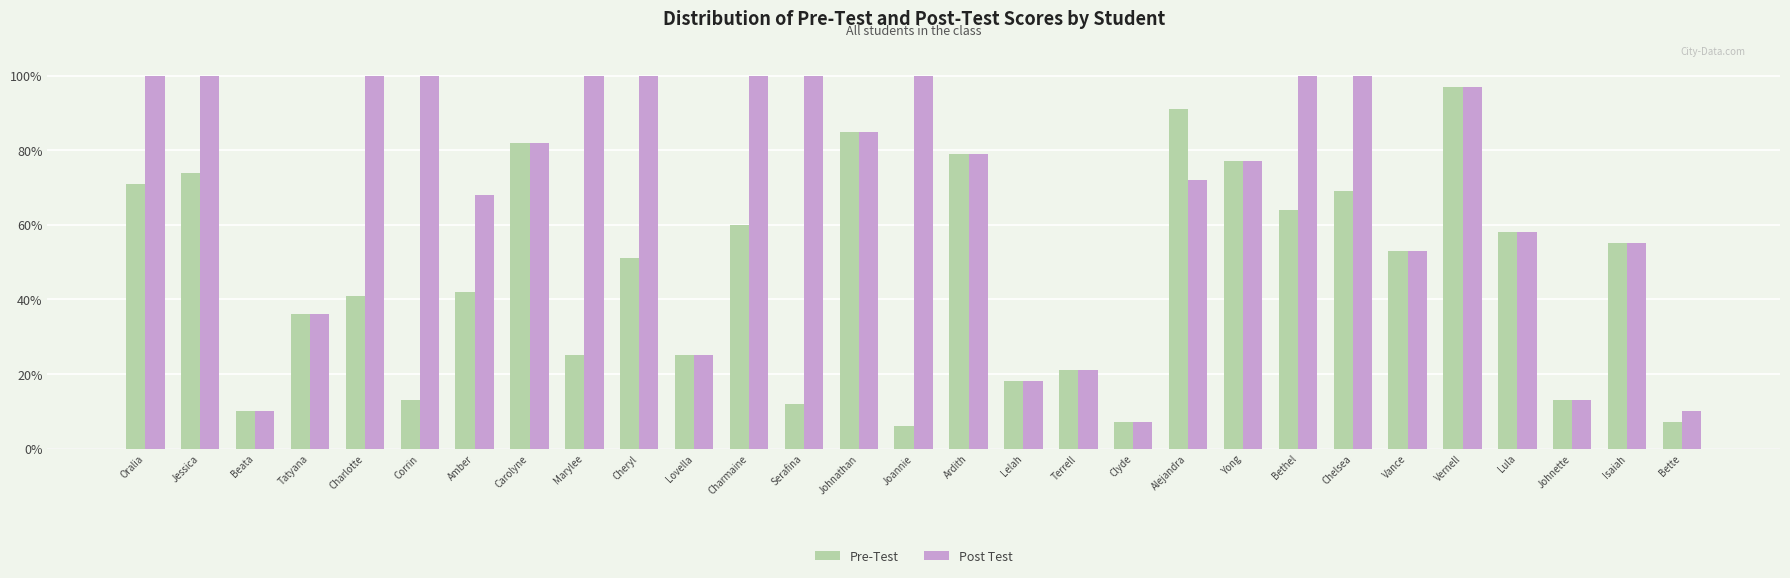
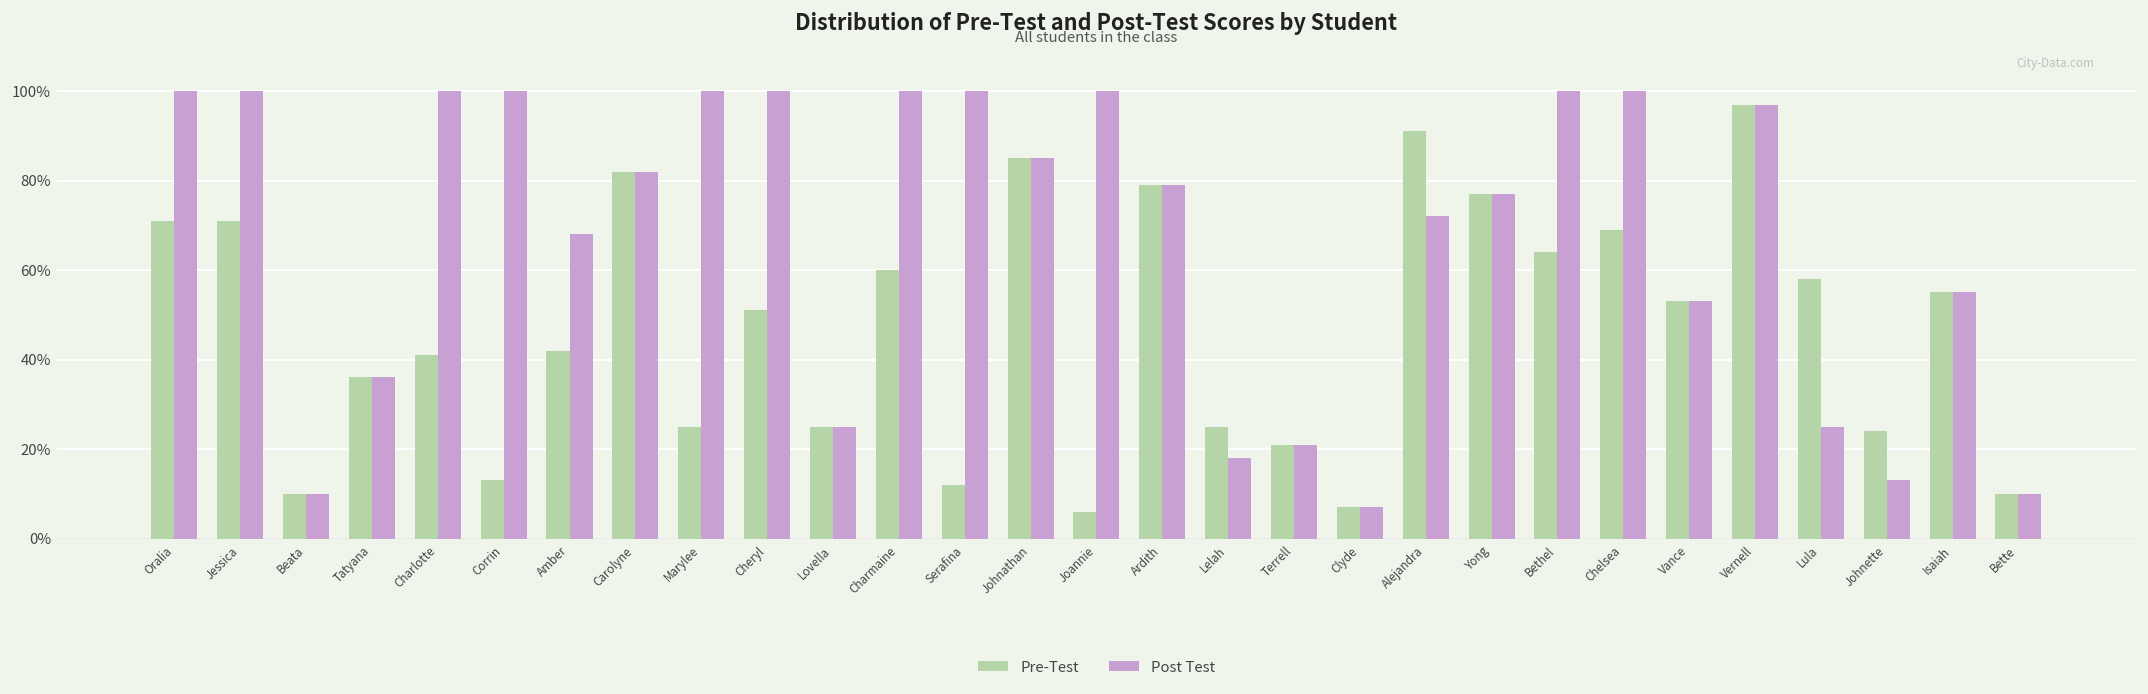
Pre-Test, Jessica: 74% -> 71%
Pre-Test, Lelah: 18% -> 25%
Post Test, Lula: 58% -> 25%
Pre-Test, Johnette: 13% -> 24%
Pre-Test, Bette: 7% -> 10%
